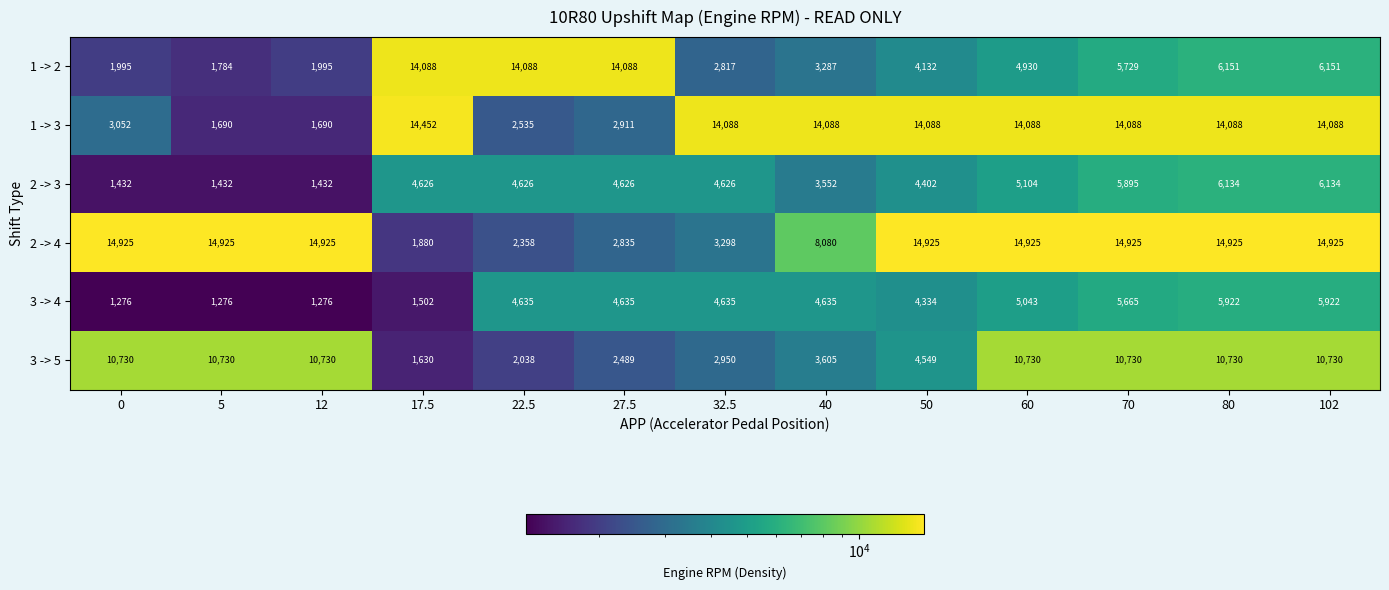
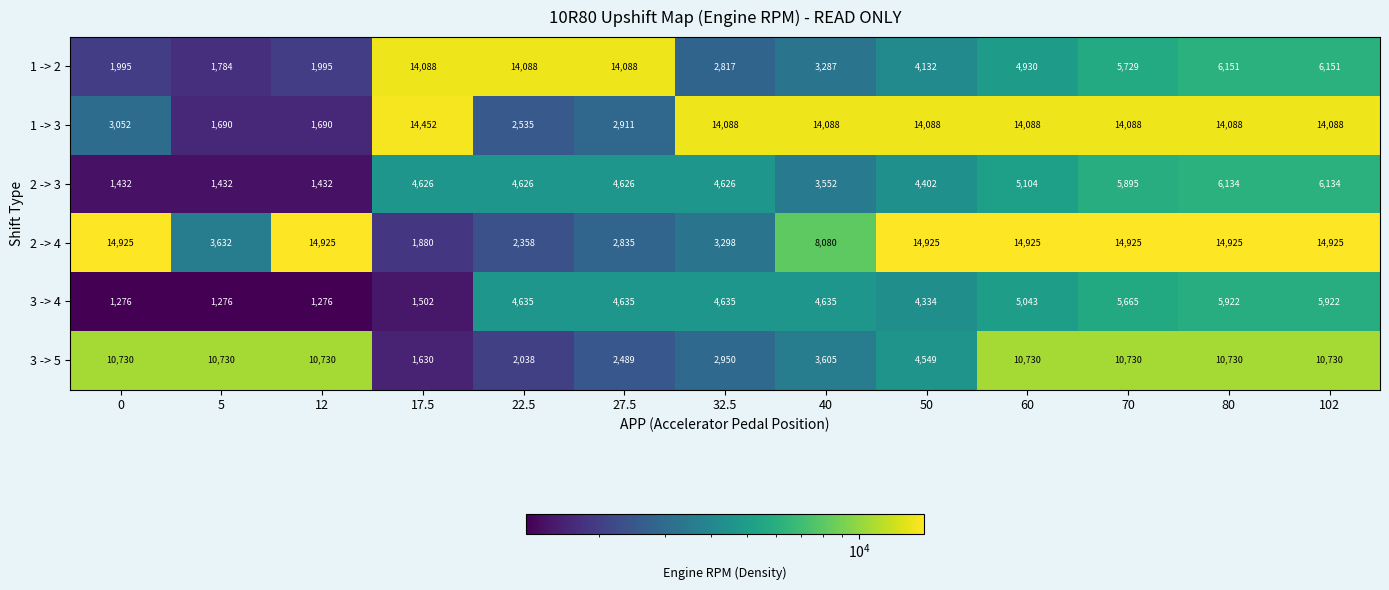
2 -> 4, 5: 14,925 -> 3,632
